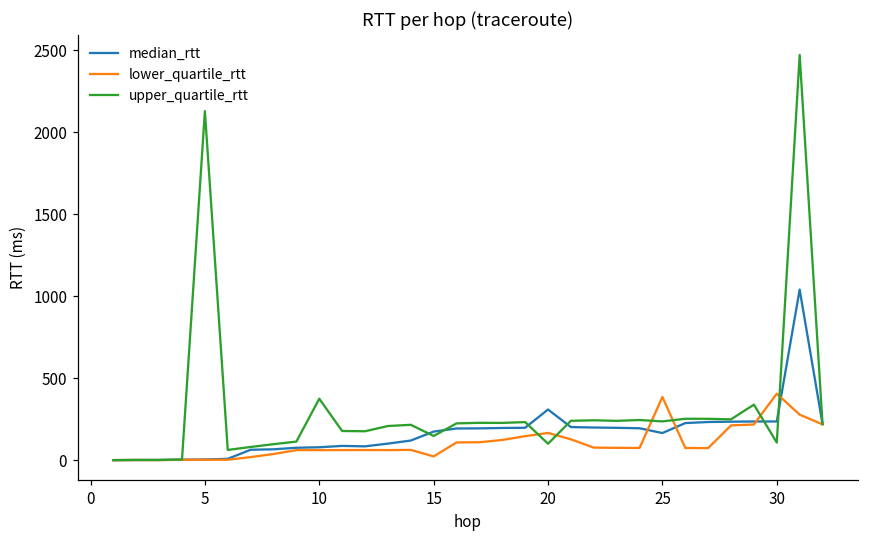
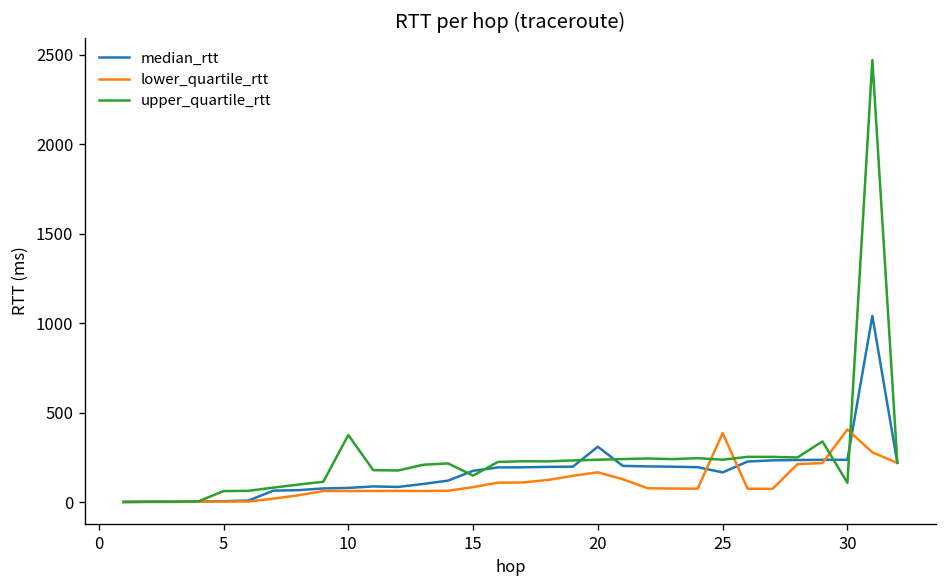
upper_quartile_rtt, 5: 2130 -> 60
lower_quartile_rtt, 15: 20 -> 80
upper_quartile_rtt, 20: 100 -> 240
